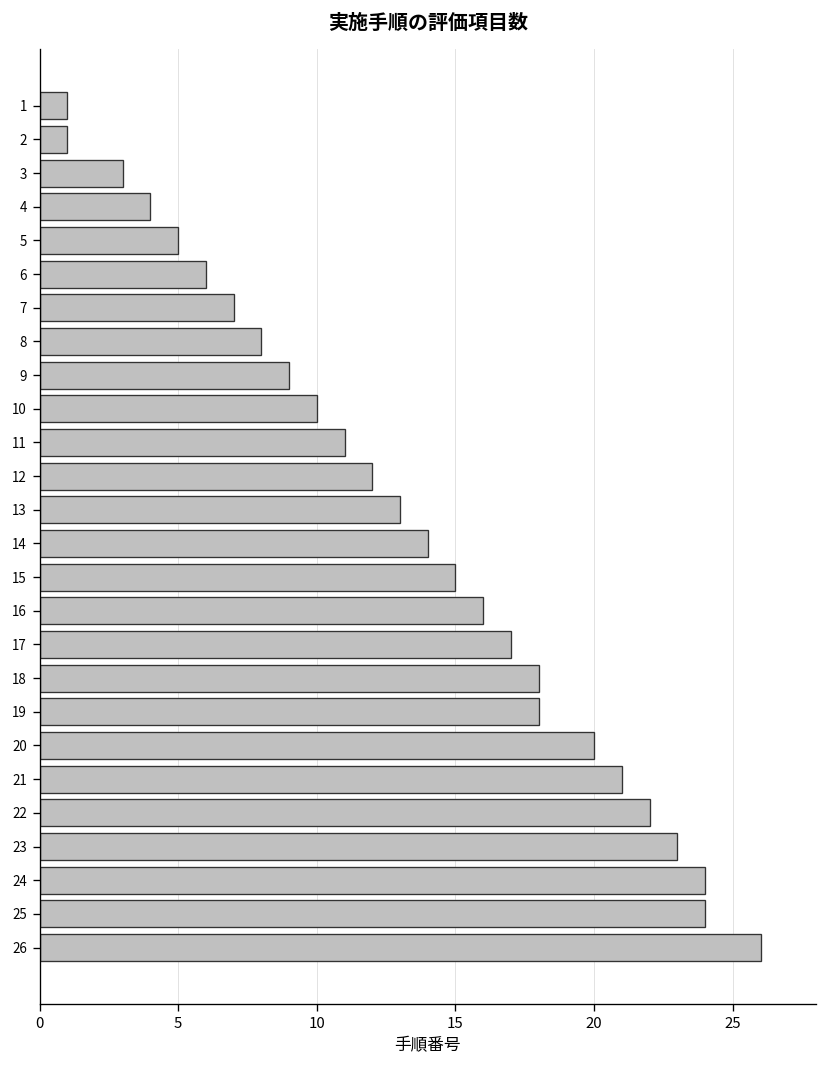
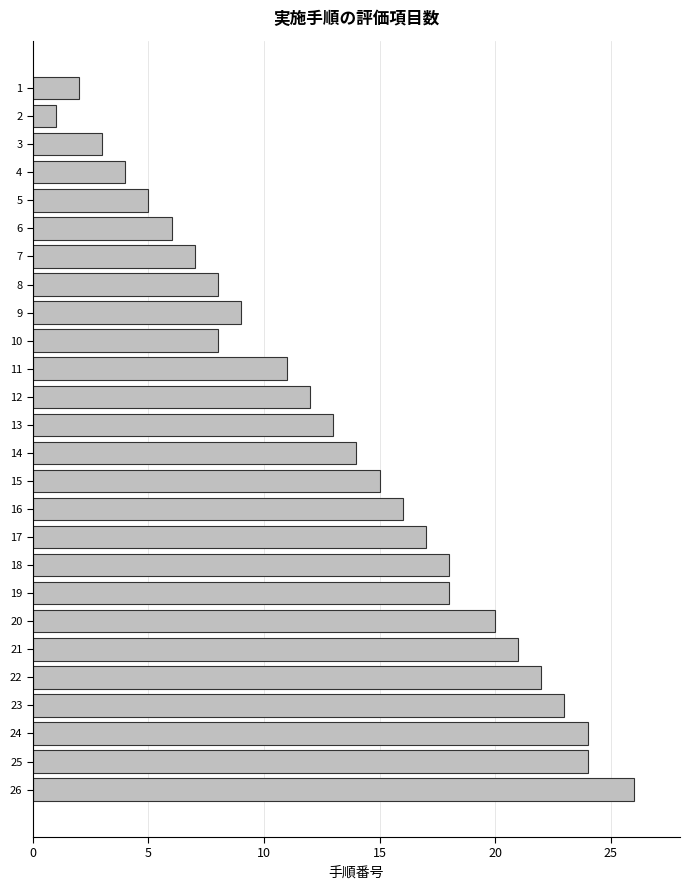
1: 1 -> 2
10: 10 -> 8
